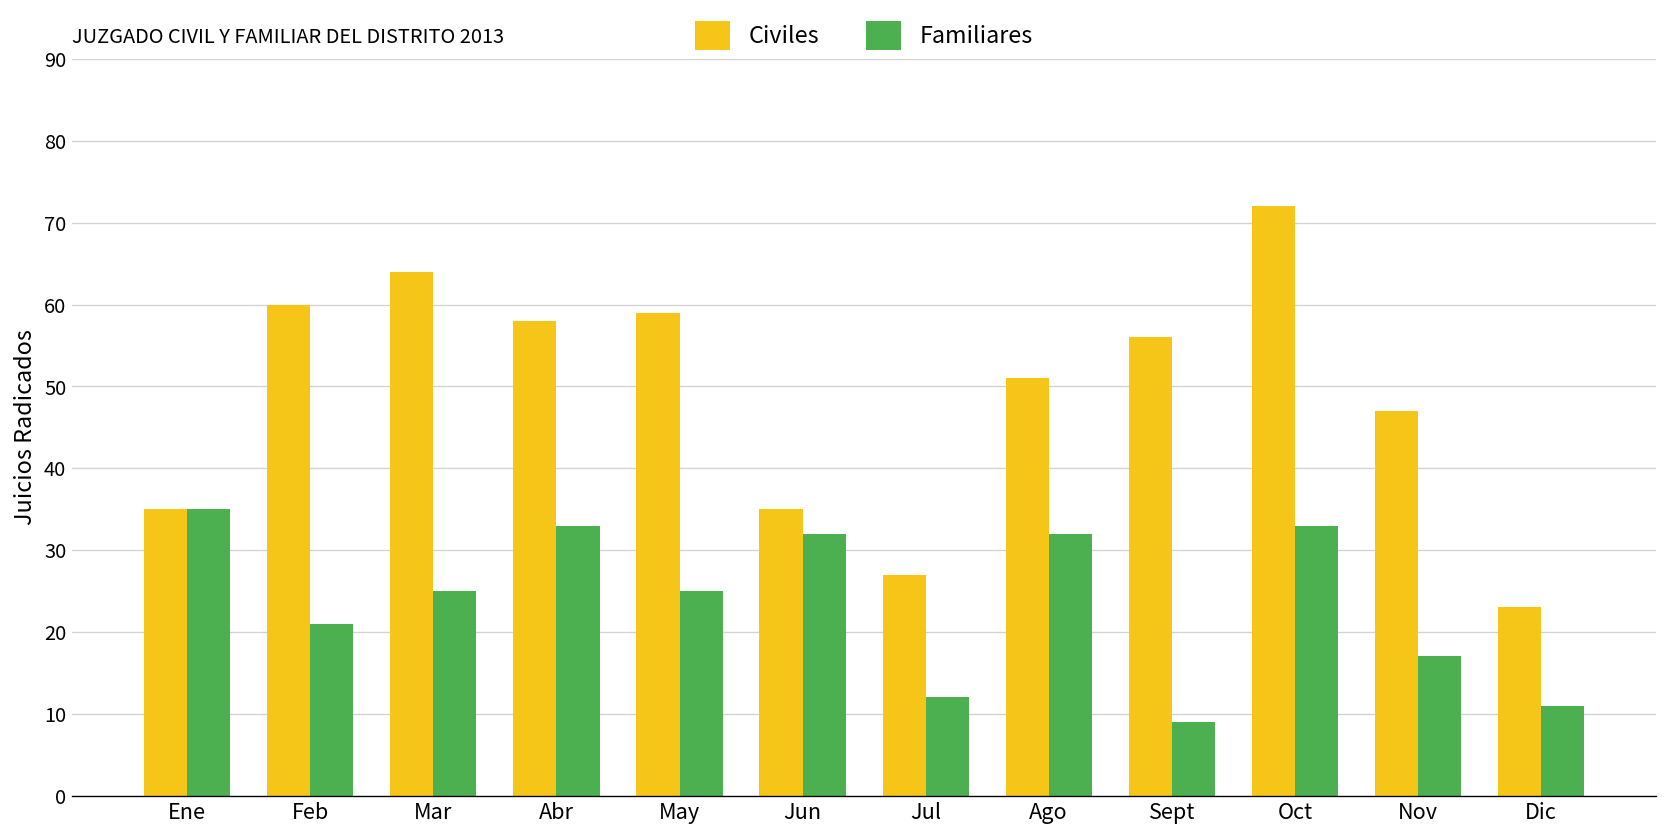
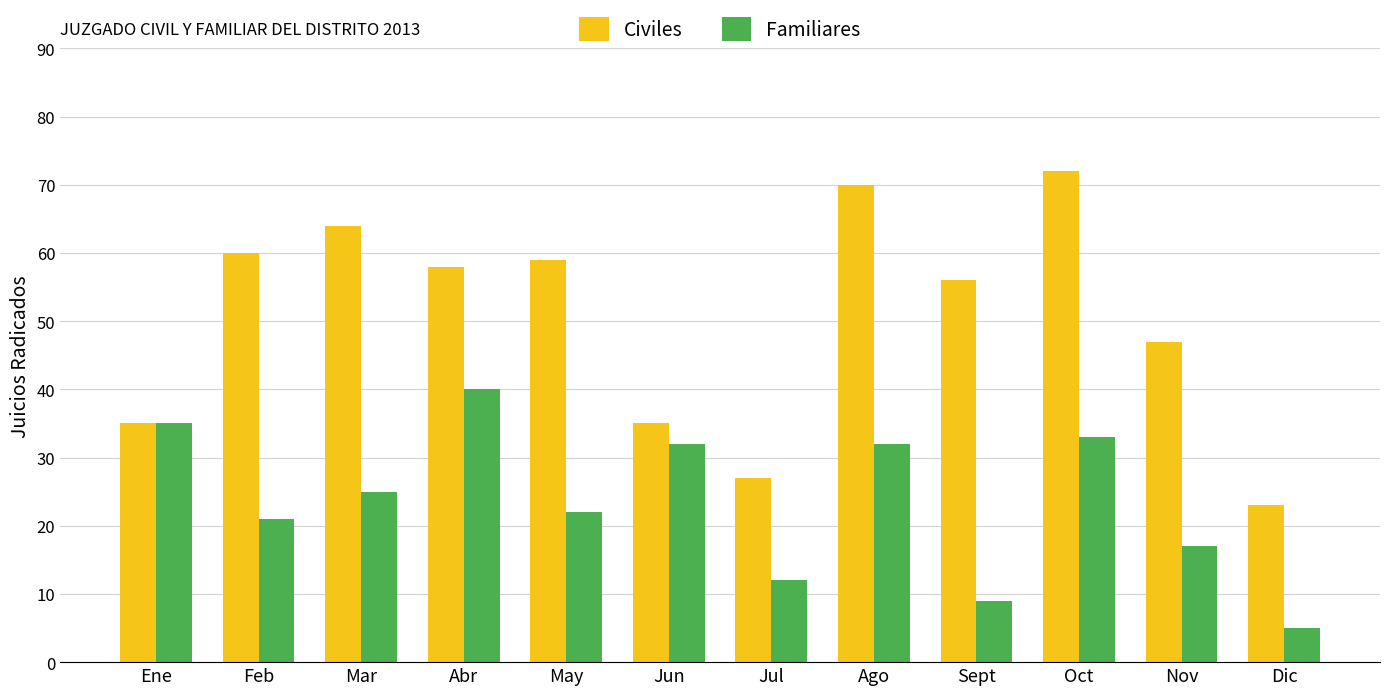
Familiares, Abr: 33 -> 40
Familiares, May: 25 -> 22
Civiles, Ago: 51 -> 70
Familiares, Dic: 11 -> 5
